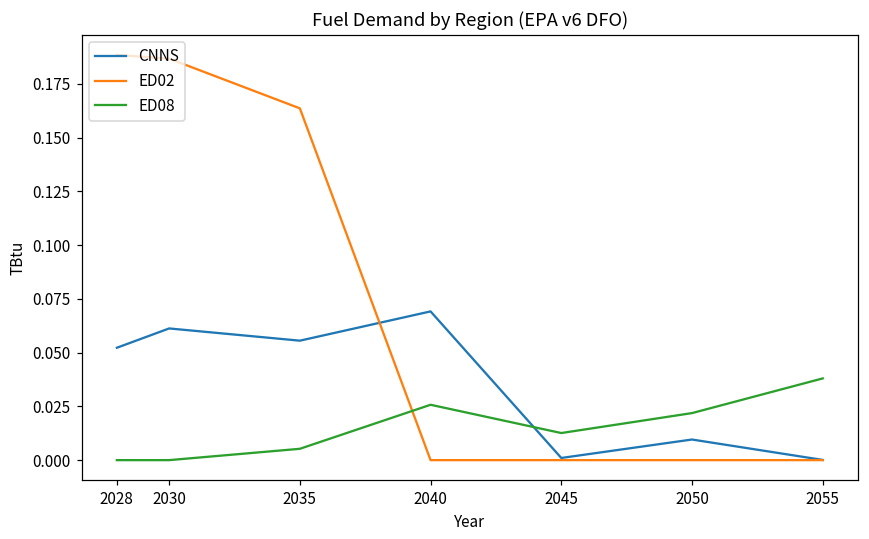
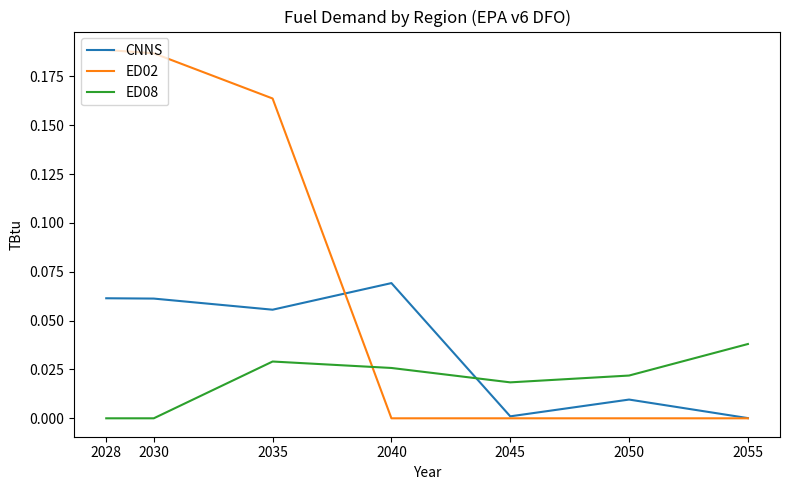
CNNS, 2028: 0.052 -> 0.061
ED08, 2035: 0.005 -> 0.029
ED08, 2045: 0.013 -> 0.018
